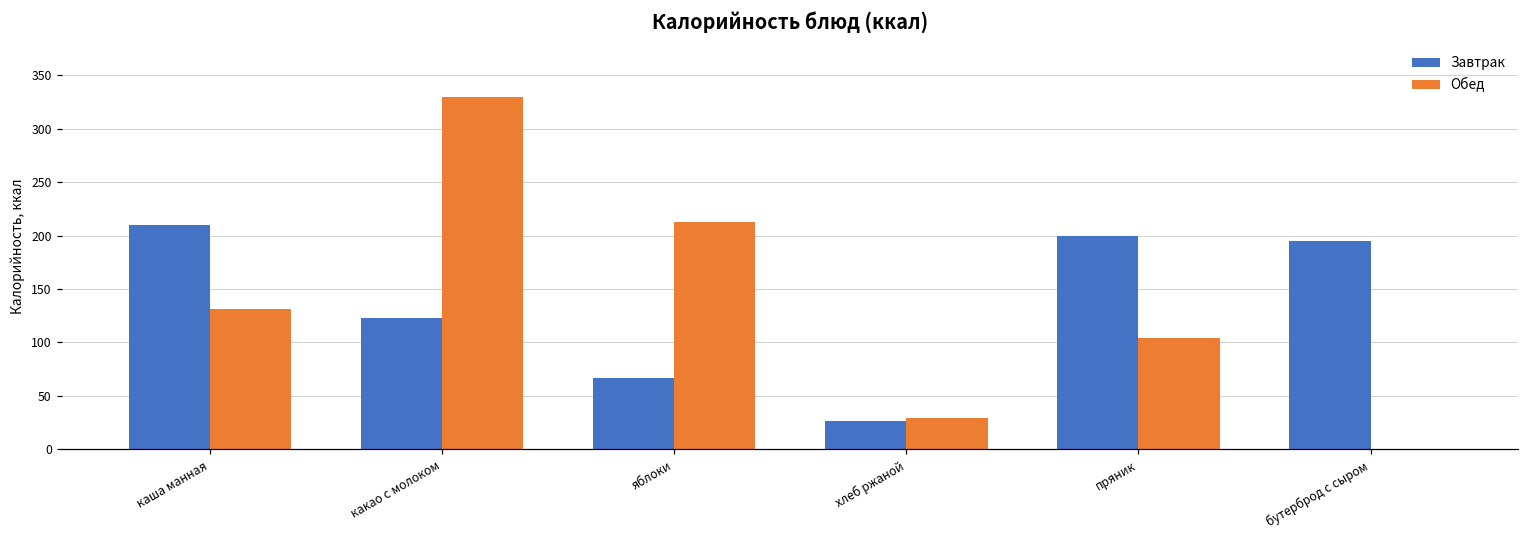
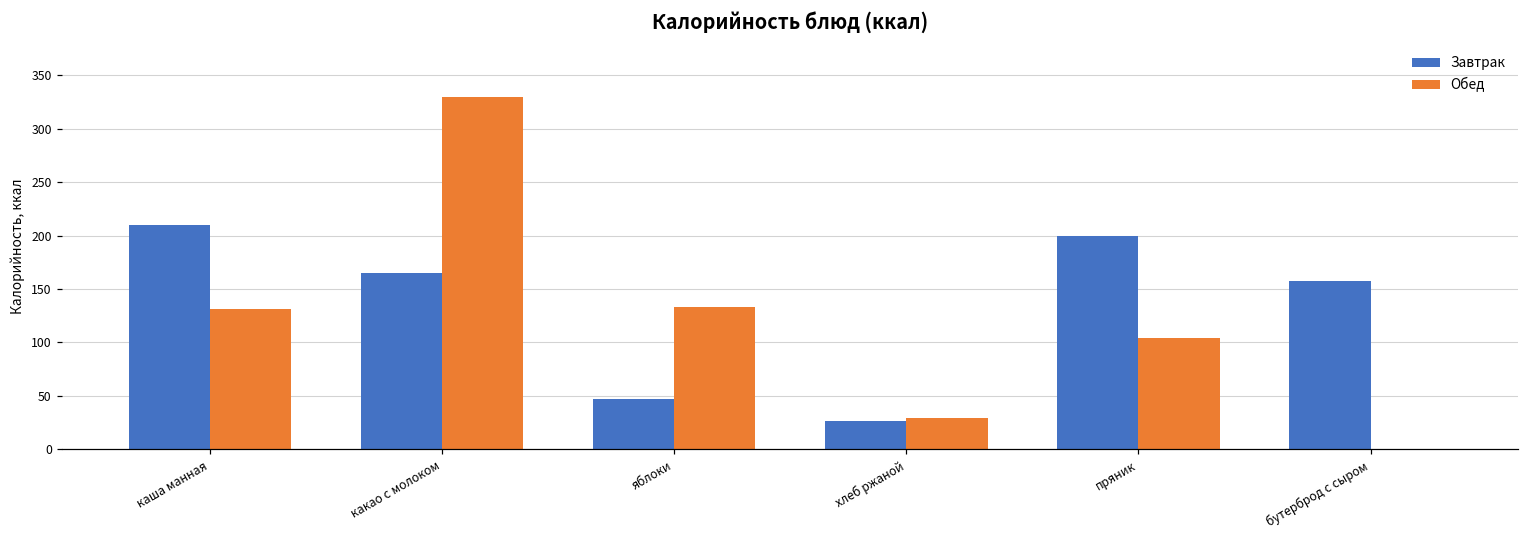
Завтрак, какао с молоком: 120 -> 170
Завтрак, яблоки: 70 -> 50
Обед, яблоки: 210 -> 130
Завтрак, бутерброд с сыром: 200 -> 160
